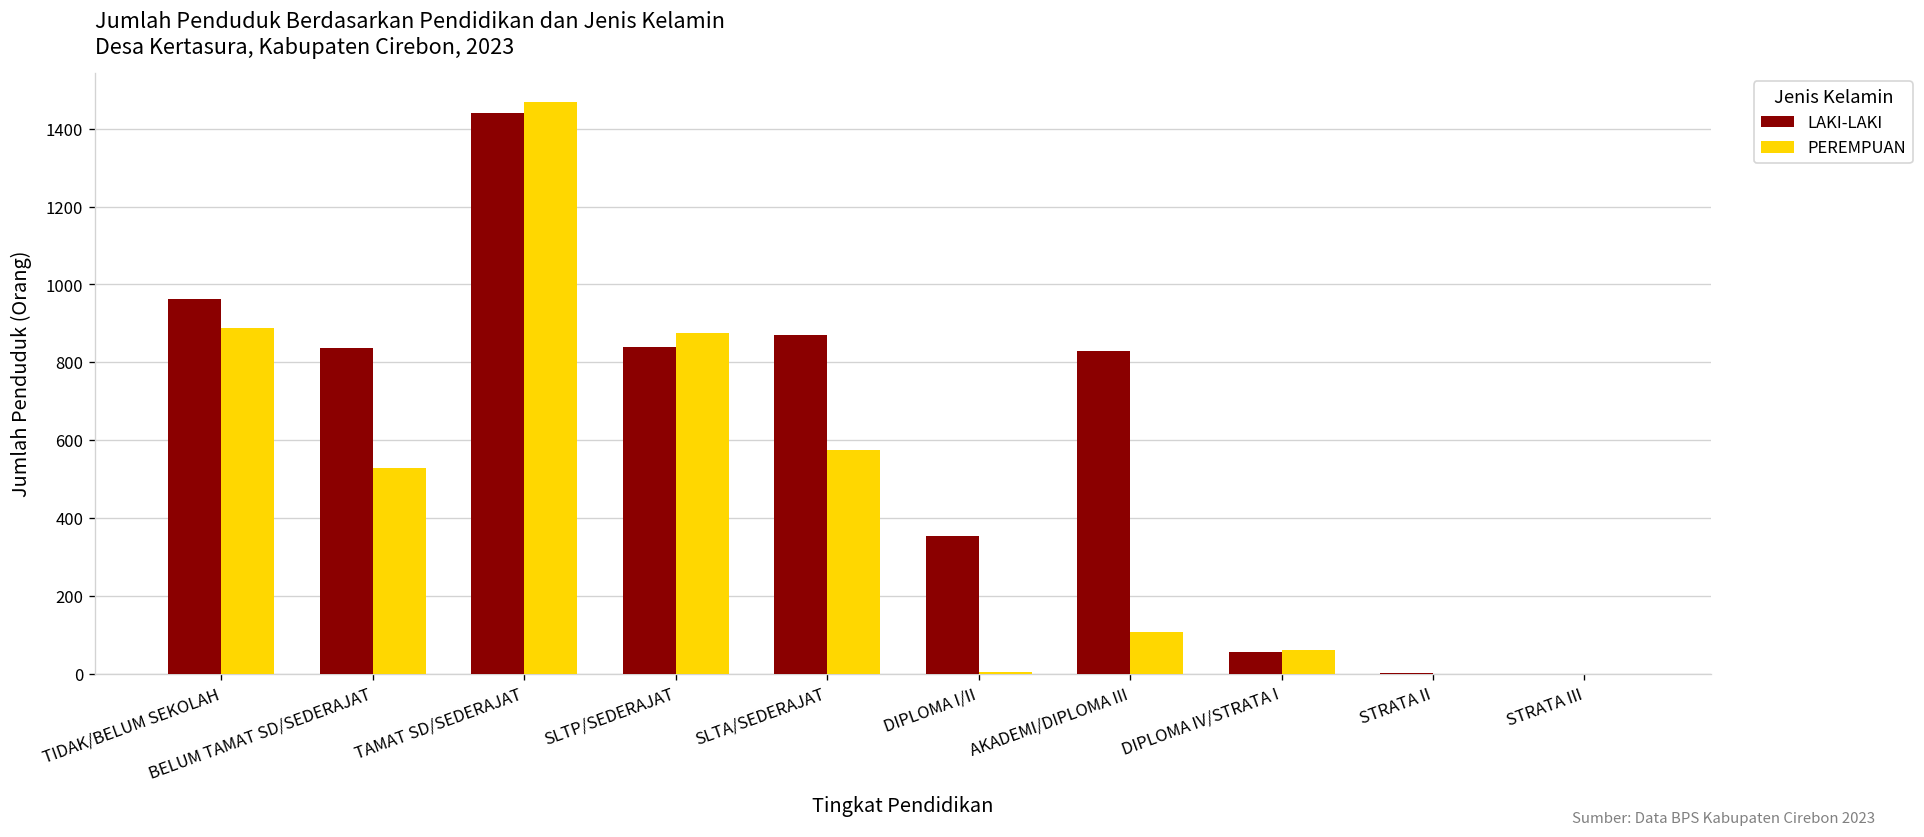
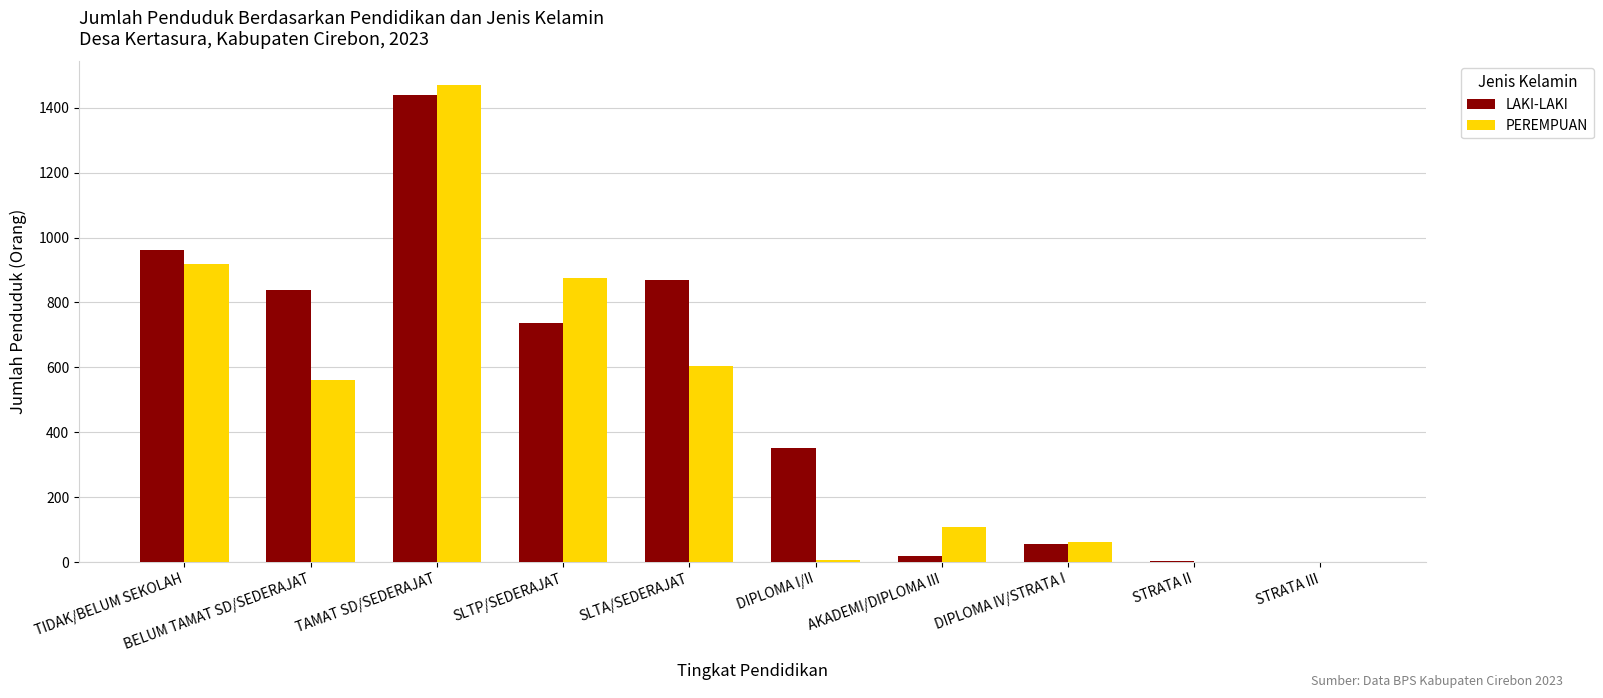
PEREMPUAN, TIDAK/BELUM SEKOLAH: 890 -> 920
PEREMPUAN, BELUM TAMAT SD/SEDERAJAT: 530 -> 560
LAKI-LAKI, SLTP/SEDERAJAT: 840 -> 740
PEREMPUAN, SLTA/SEDERAJAT: 580 -> 600
LAKI-LAKI, AKADEMI/DIPLOMA III: 830 -> 20
